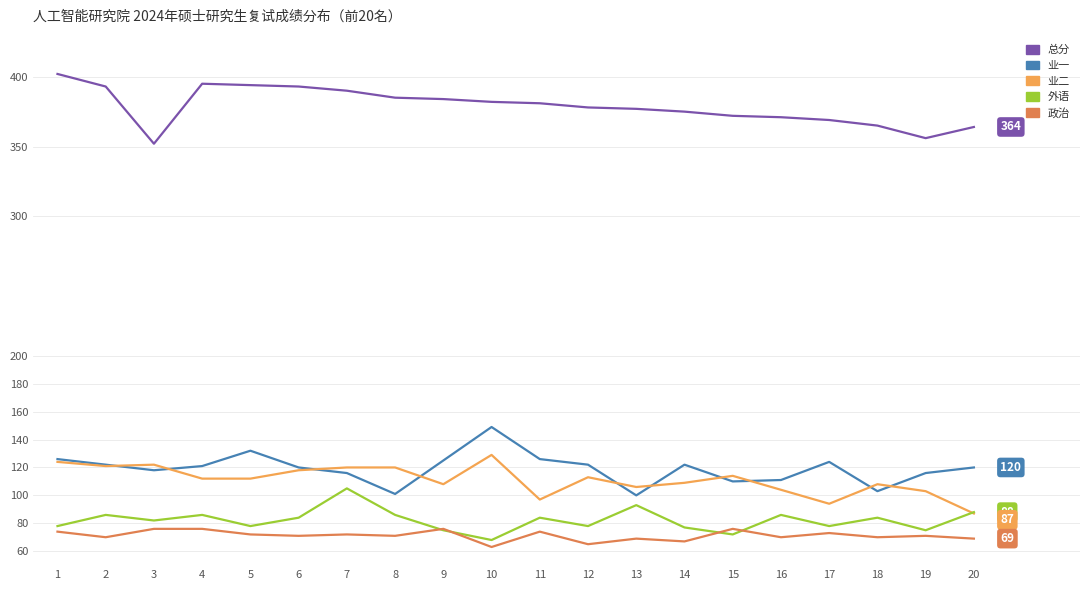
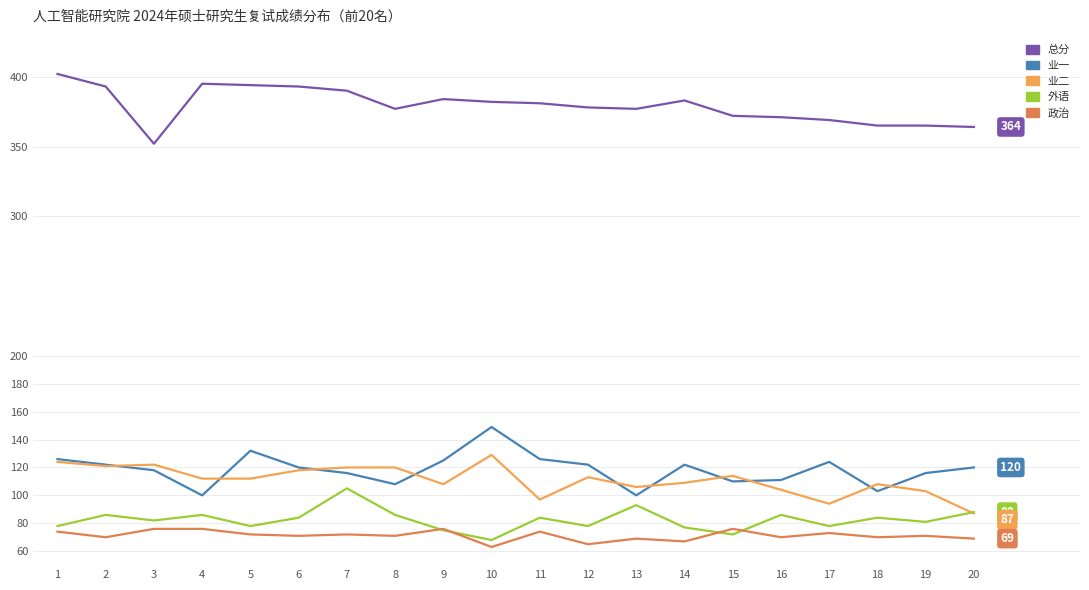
业一, 4: 121 -> 100
总分, 8: 385 -> 377
业一, 8: 101 -> 108
总分, 14: 375 -> 383
总分, 19: 356 -> 365
外语, 19: 75 -> 81
